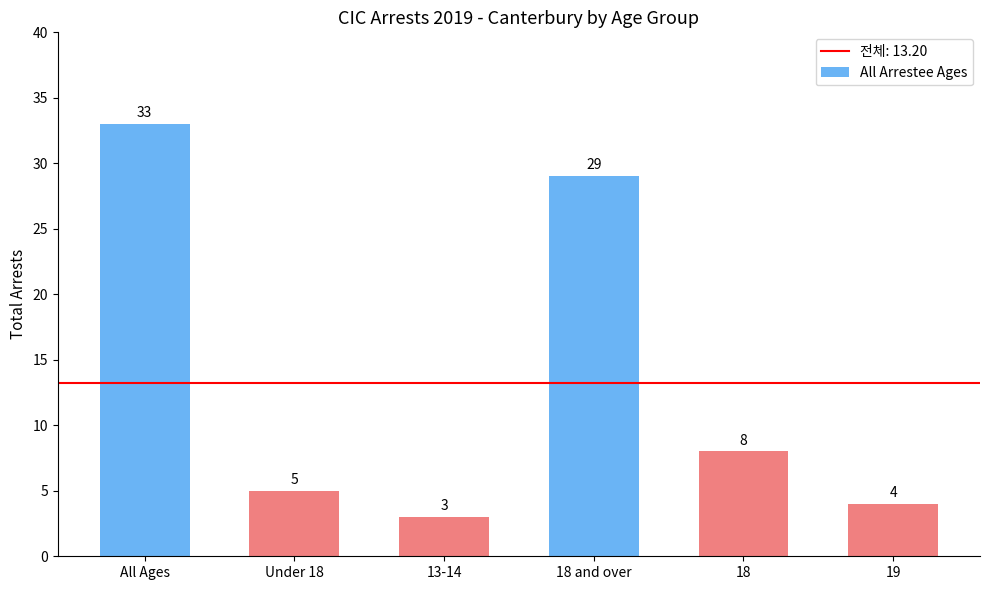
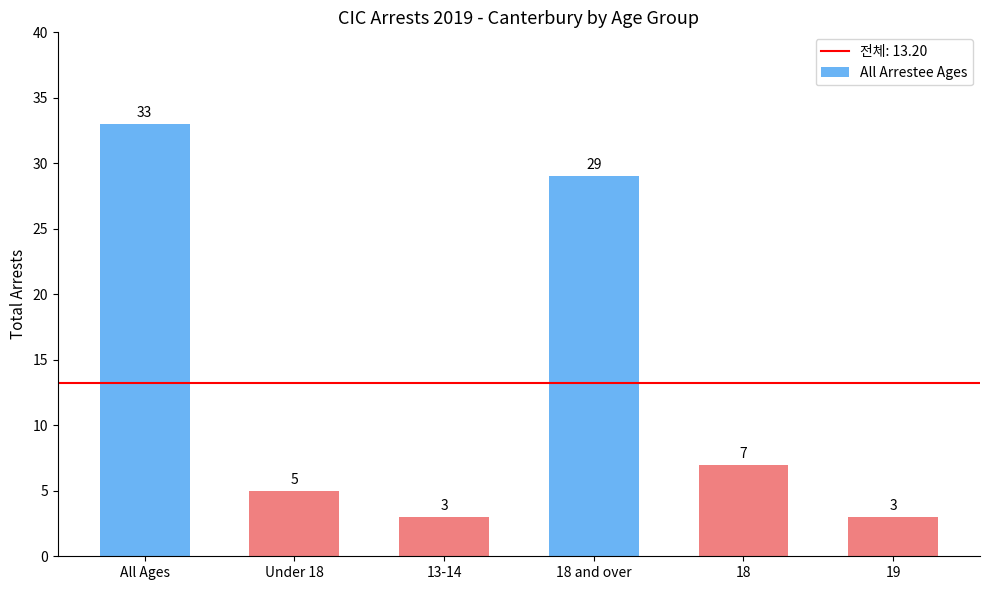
18: 8 -> 7
19: 4 -> 3
